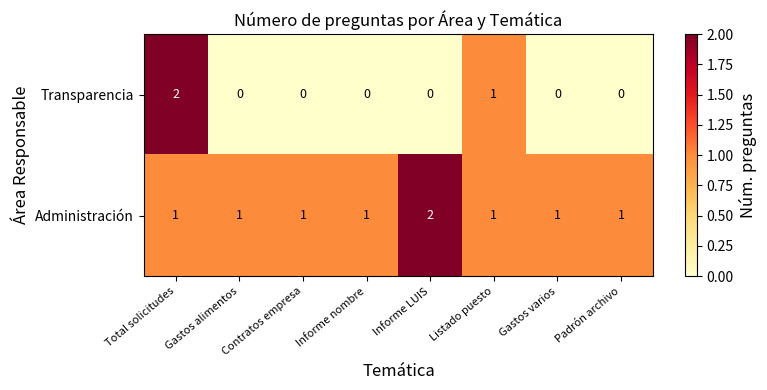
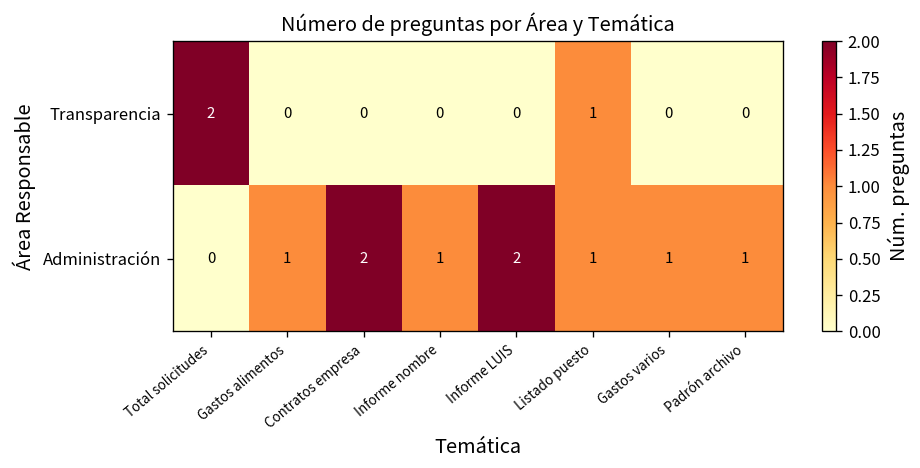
Administración, Total solicitudes: 1 -> 0
Administración, Contratos empresa: 1 -> 2
